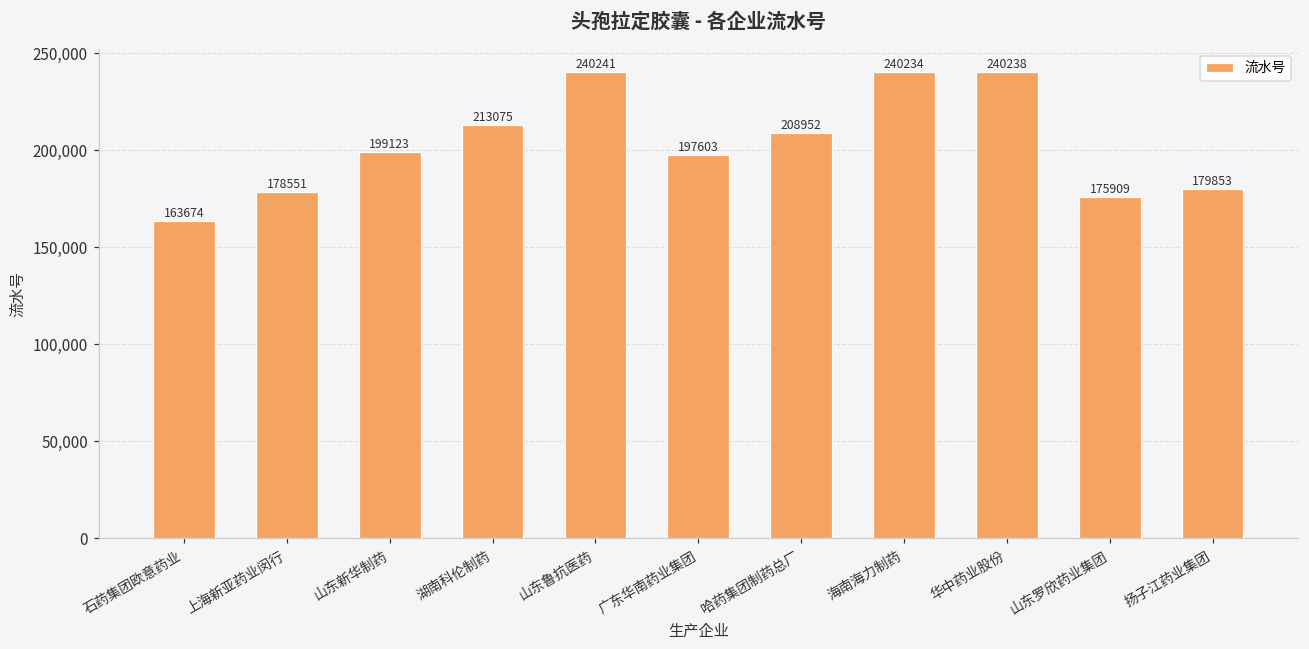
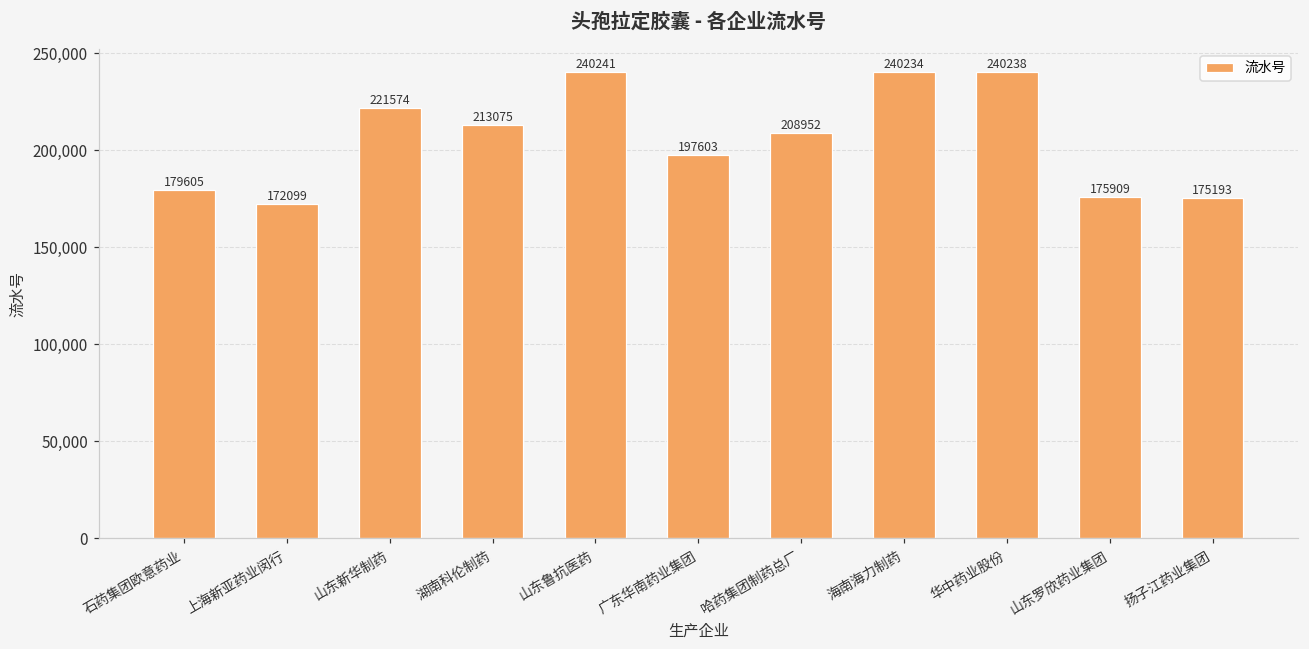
石药集团欧意药业: 163674 -> 179605
上海新亚药业闵行: 178551 -> 172099
山东新华制药: 199123 -> 221574
扬子江药业集团: 179853 -> 175193
